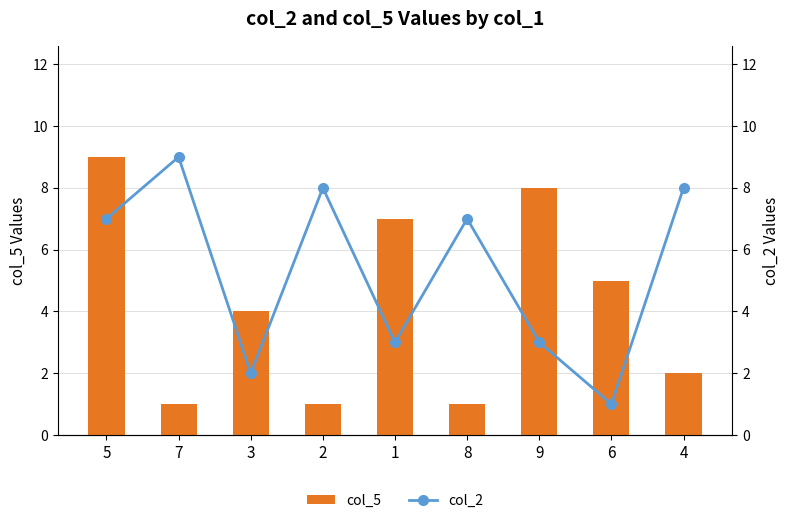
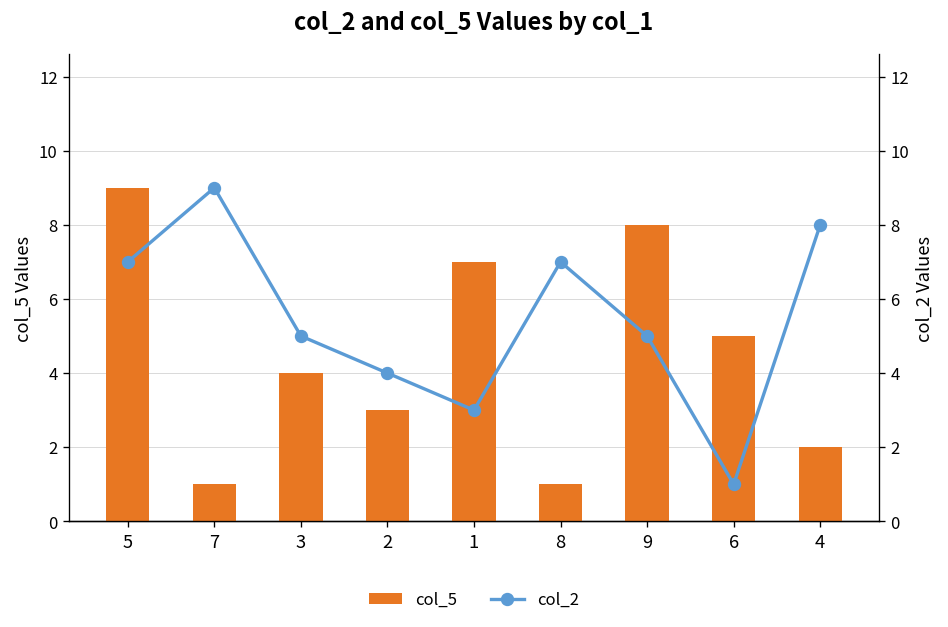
col_5, 2: 1 -> 3
col_2, 3: 2 -> 5
col_2, 2: 8 -> 4
col_2, 9: 3 -> 5
